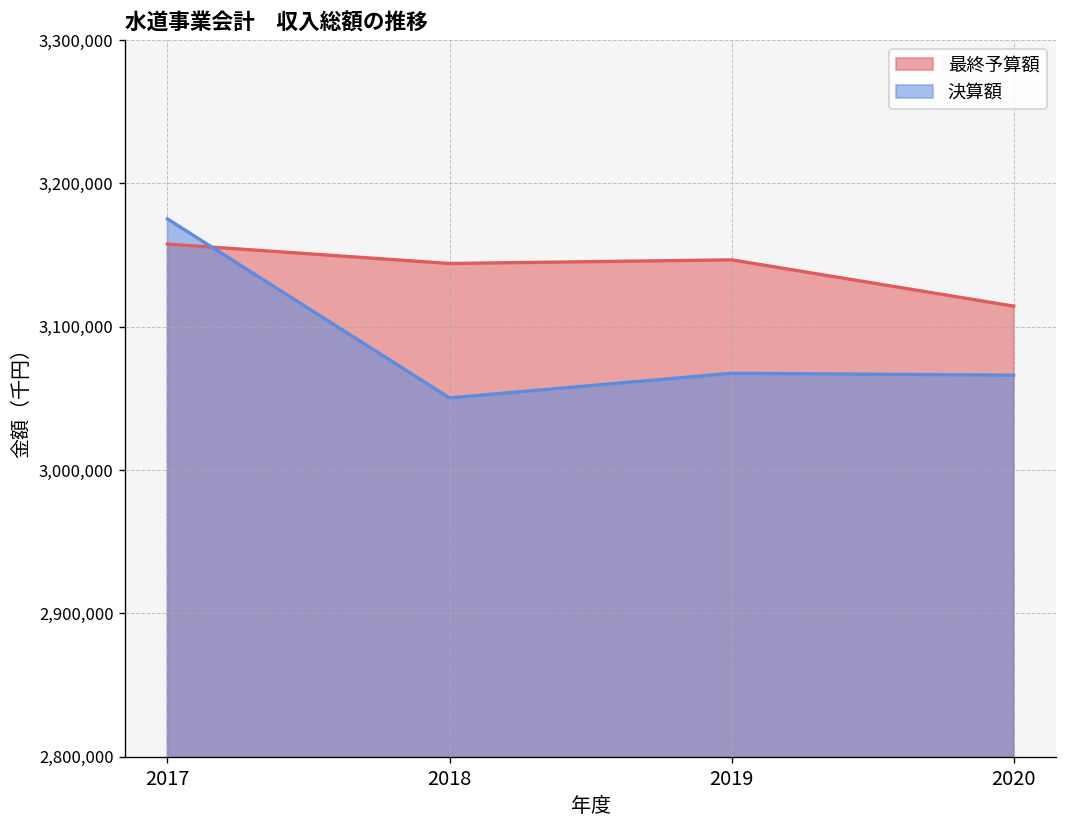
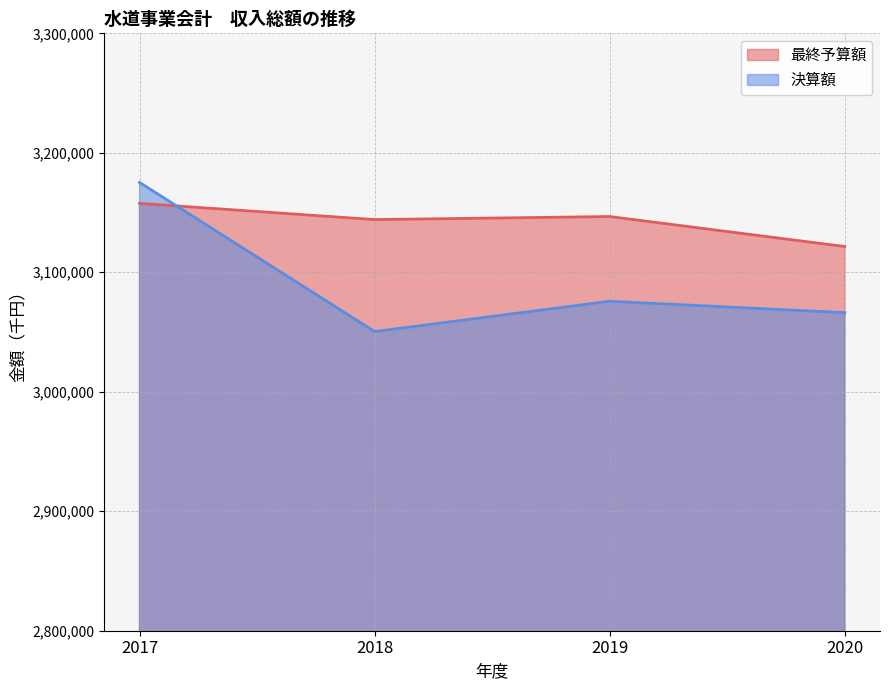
決算額, 2019: 3,068,000 -> 3,076,000
最終予算額, 2020: 3,114,000 -> 3,122,000
